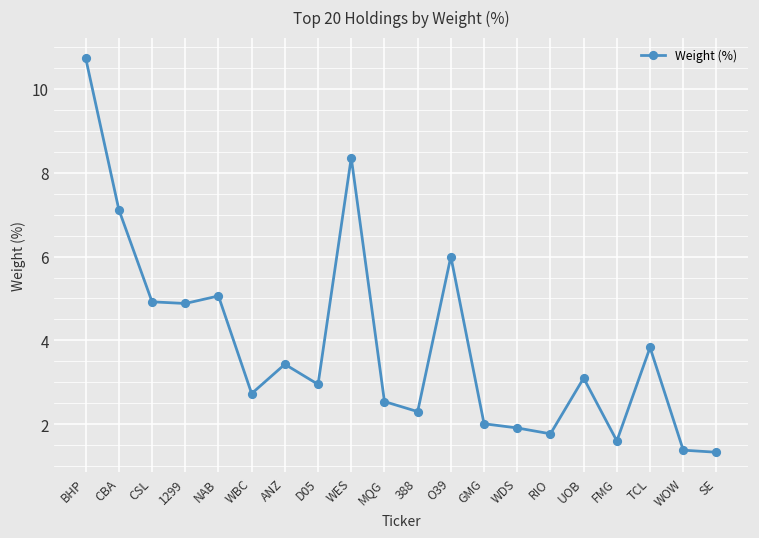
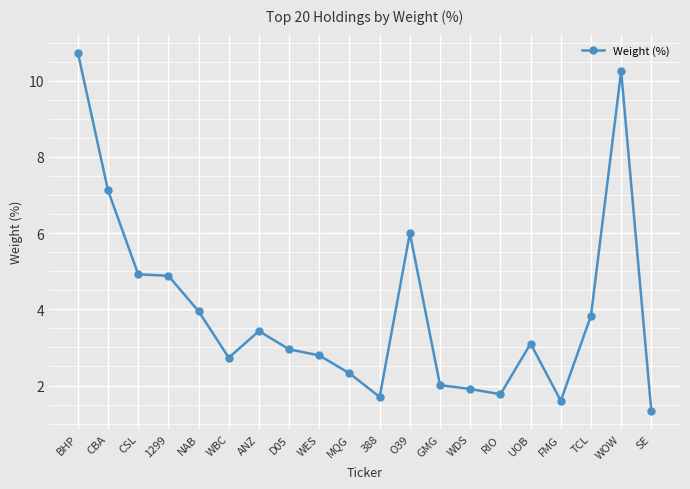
NAB: 5.1 -> 4.0
WES: 8.4 -> 2.8
MQG: 2.5 -> 2.3
388: 2.3 -> 1.7
WOW: 1.4 -> 10.3
